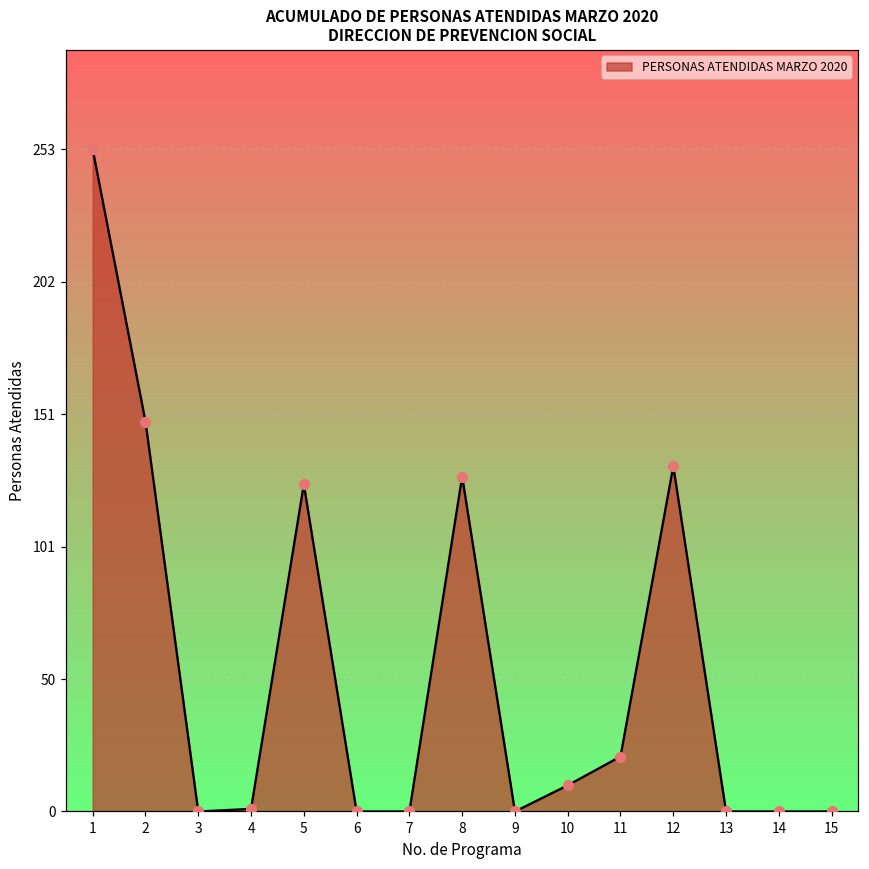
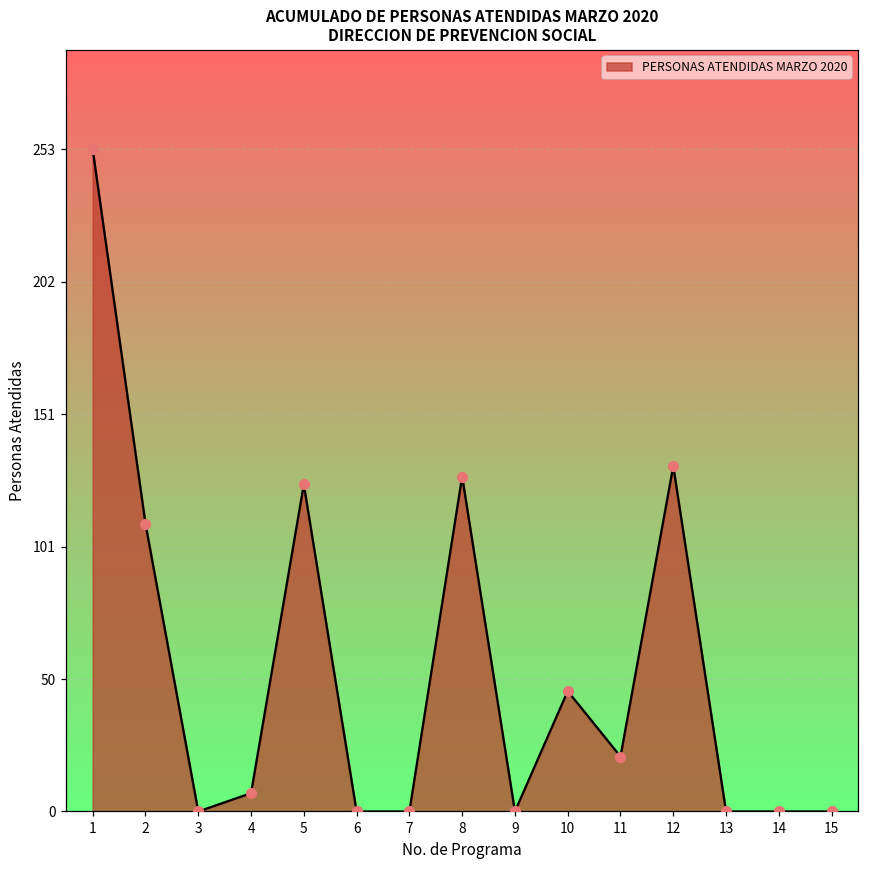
2: 149 -> 110
4: 1 -> 7
10: 10 -> 46
